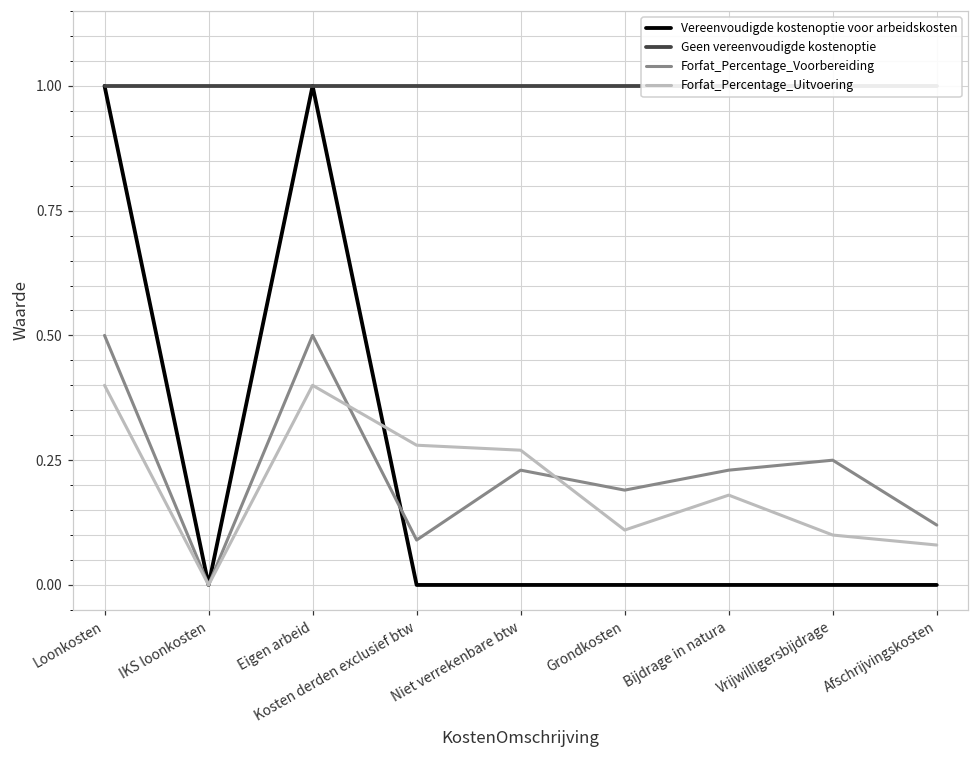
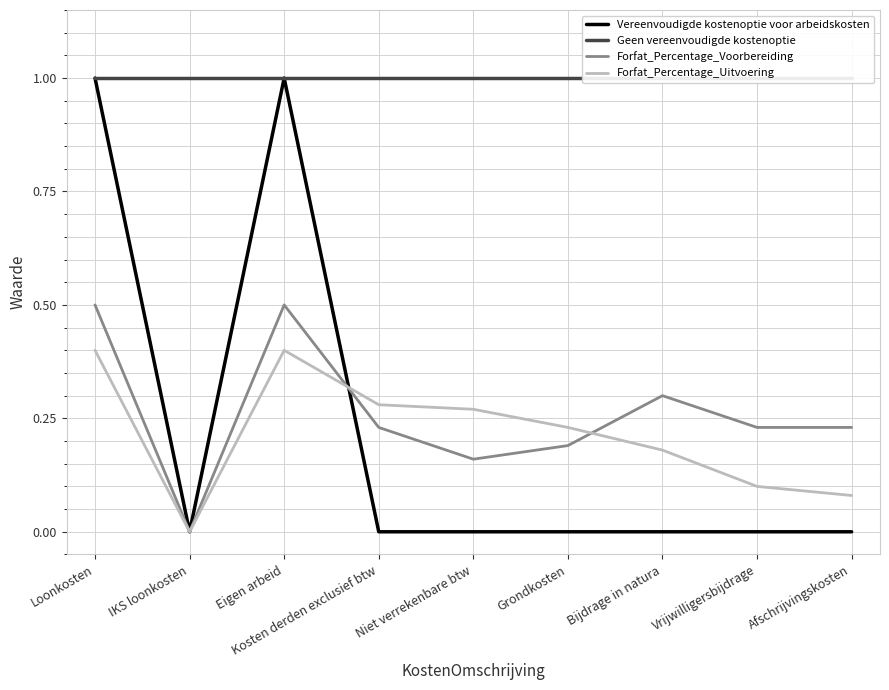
Forfat_Percentage_Voorbereiding, Kosten derden exclusief btw: 0.09 -> 0.23
Forfat_Percentage_Voorbereiding, Niet verrekenbare btw: 0.23 -> 0.16
Forfat_Percentage_Uitvoering, Grondkosten: 0.11 -> 0.23
Forfat_Percentage_Voorbereiding, Bijdrage in natura: 0.23 -> 0.30
Forfat_Percentage_Voorbereiding, Vrijwilligersbijdrage: 0.25 -> 0.23
Forfat_Percentage_Voorbereiding, Afschrijvingskosten: 0.12 -> 0.23
